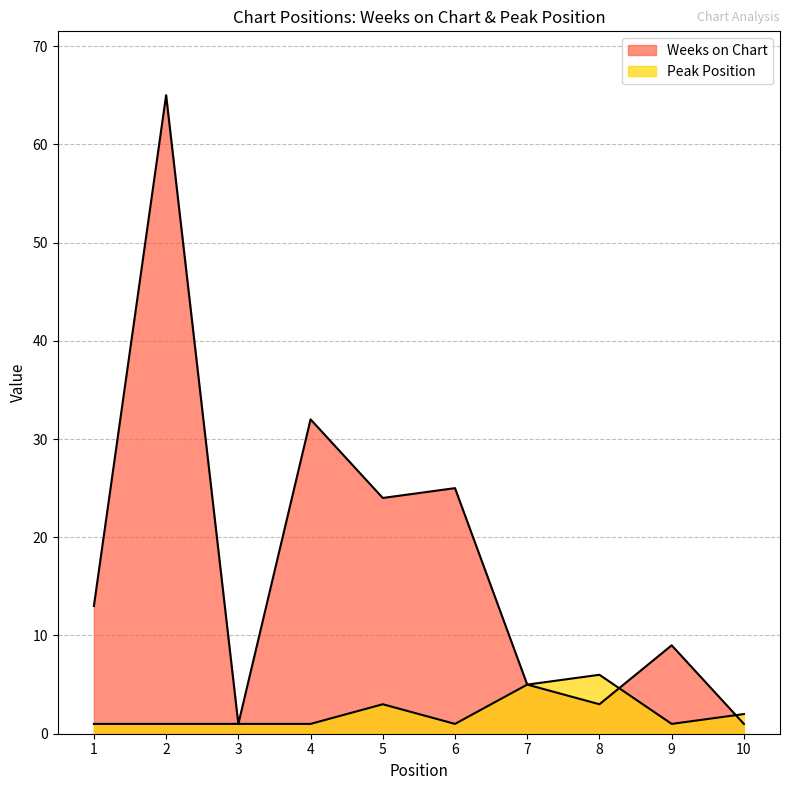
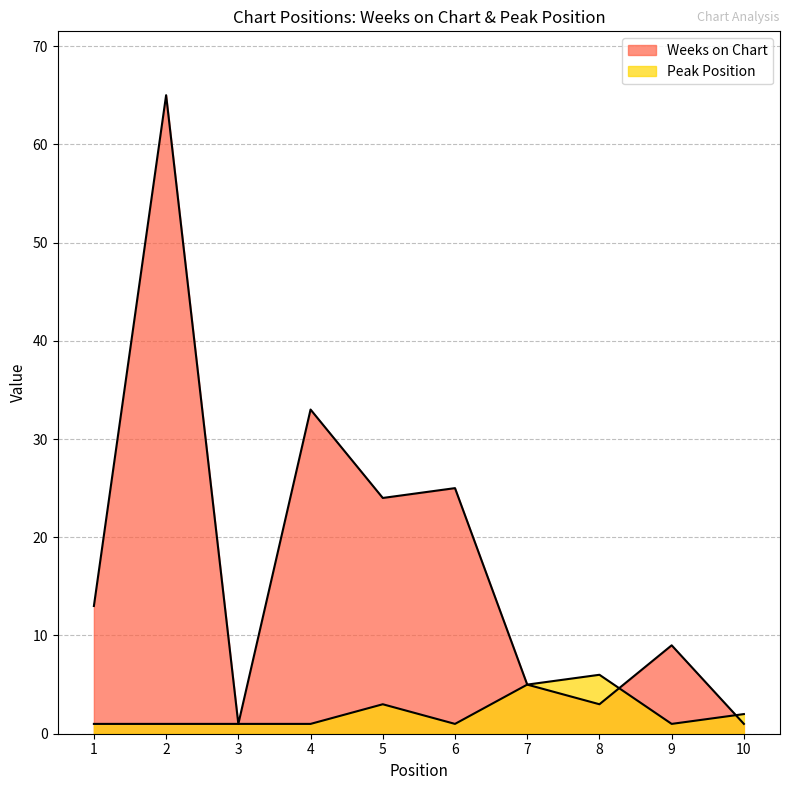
Weeks on Chart, 4: 32 -> 33
